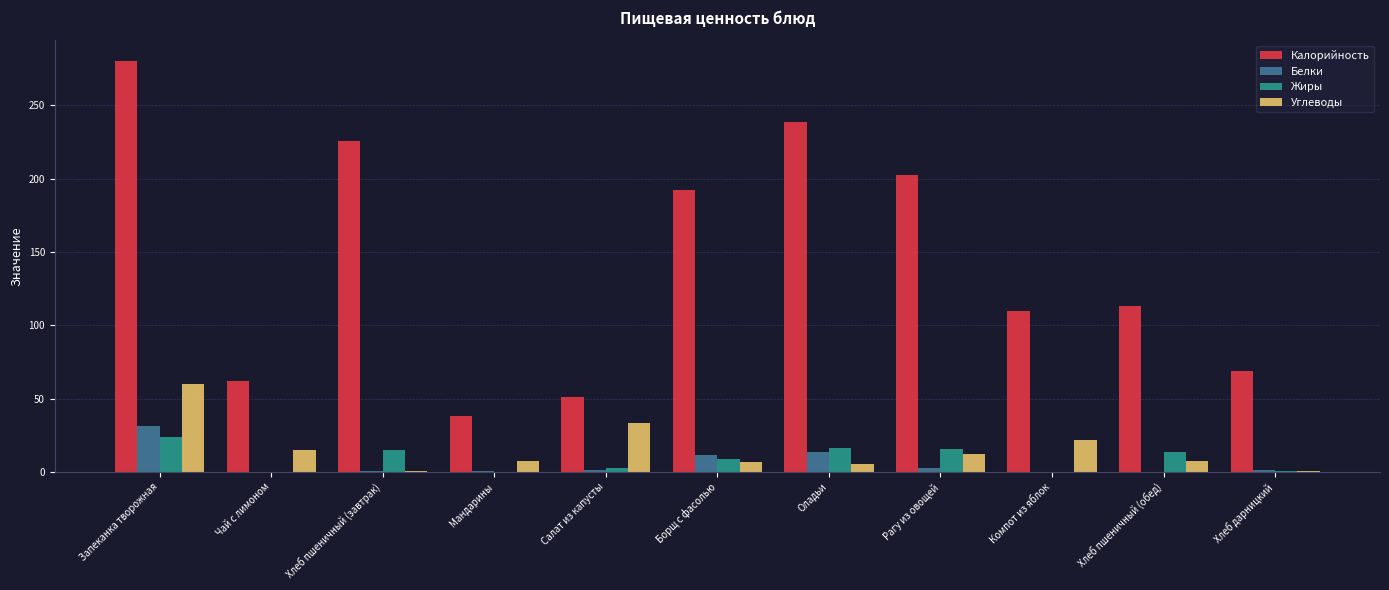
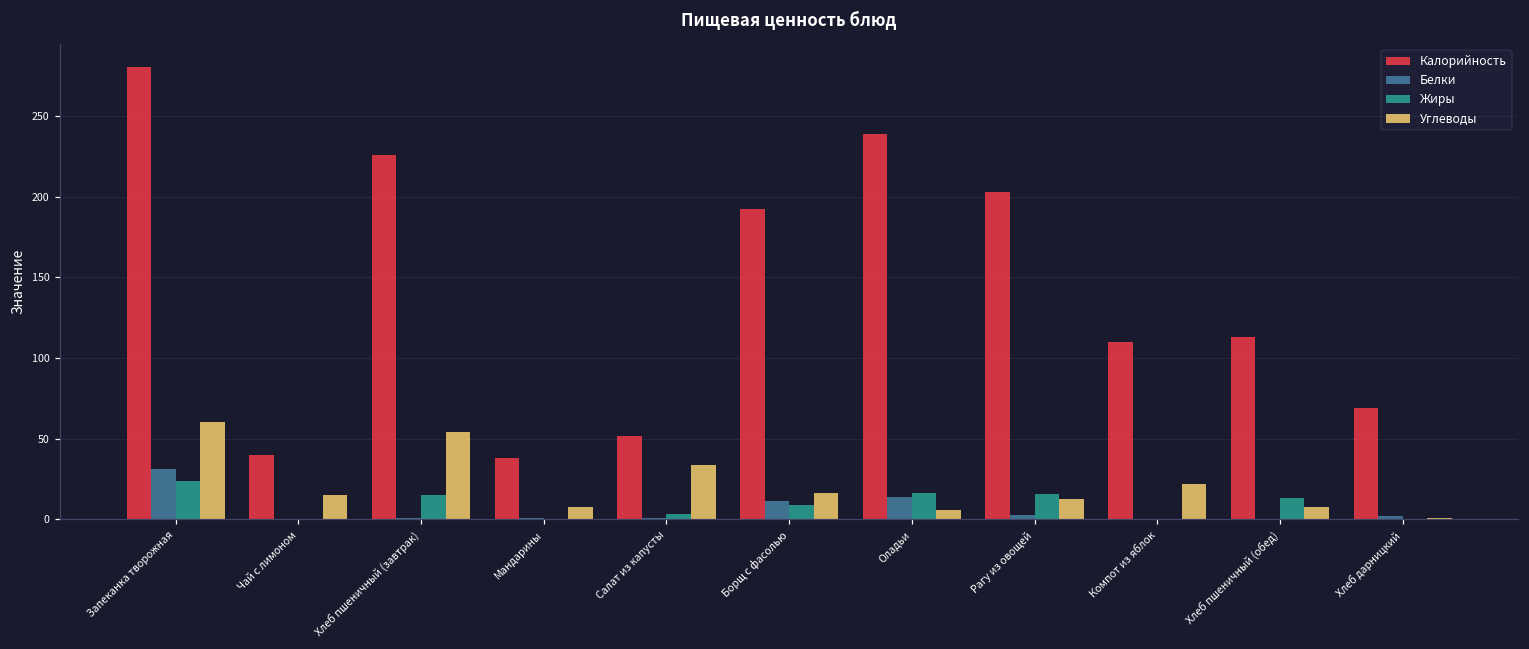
Калорийность, Чай с лимоном: 62 -> 40
Углеводы, Хлеб пшеничный (завтрак): 1 -> 54
Углеводы, Борщ с фасолью: 6 -> 17
